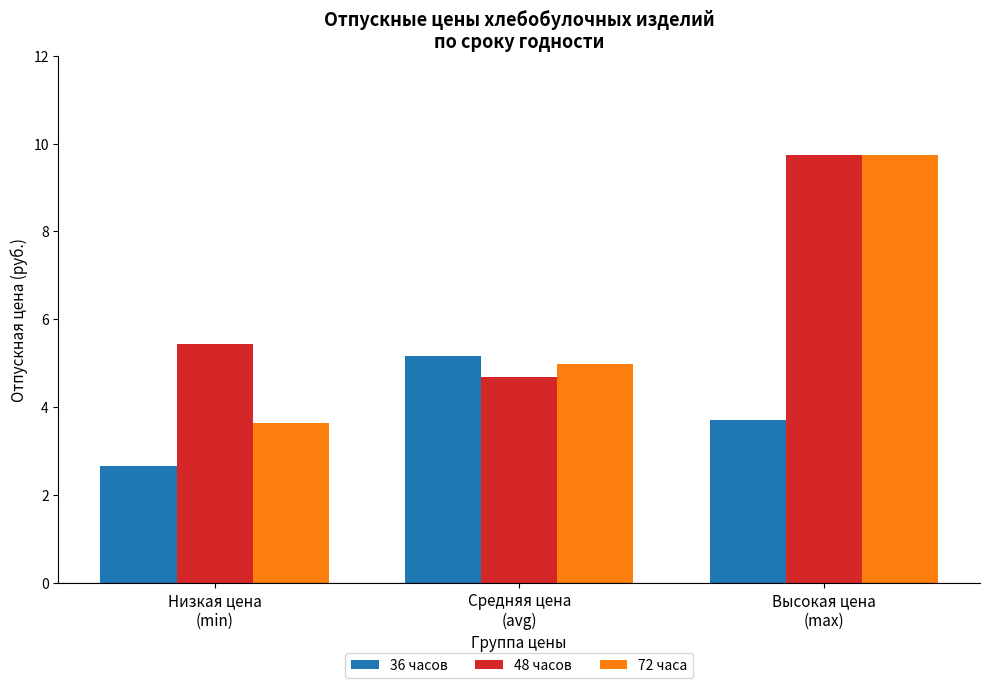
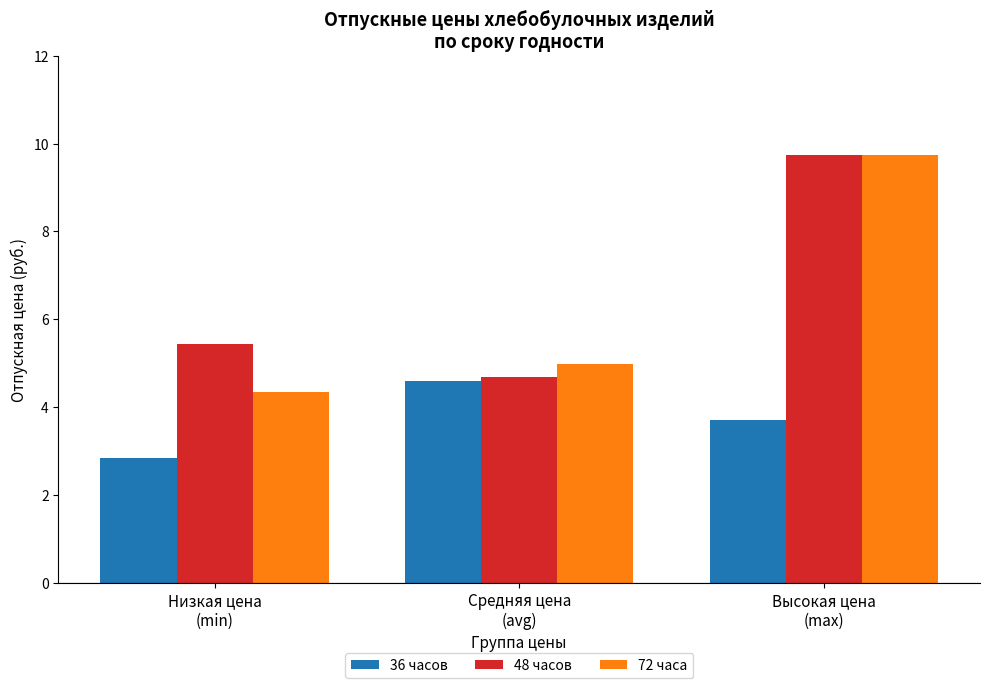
36 часов, Низкая цена (min): 2.7 -> 2.8
72 часа, Низкая цена (min): 3.6 -> 4.4
36 часов, Средняя цена (avg): 5.2 -> 4.6
